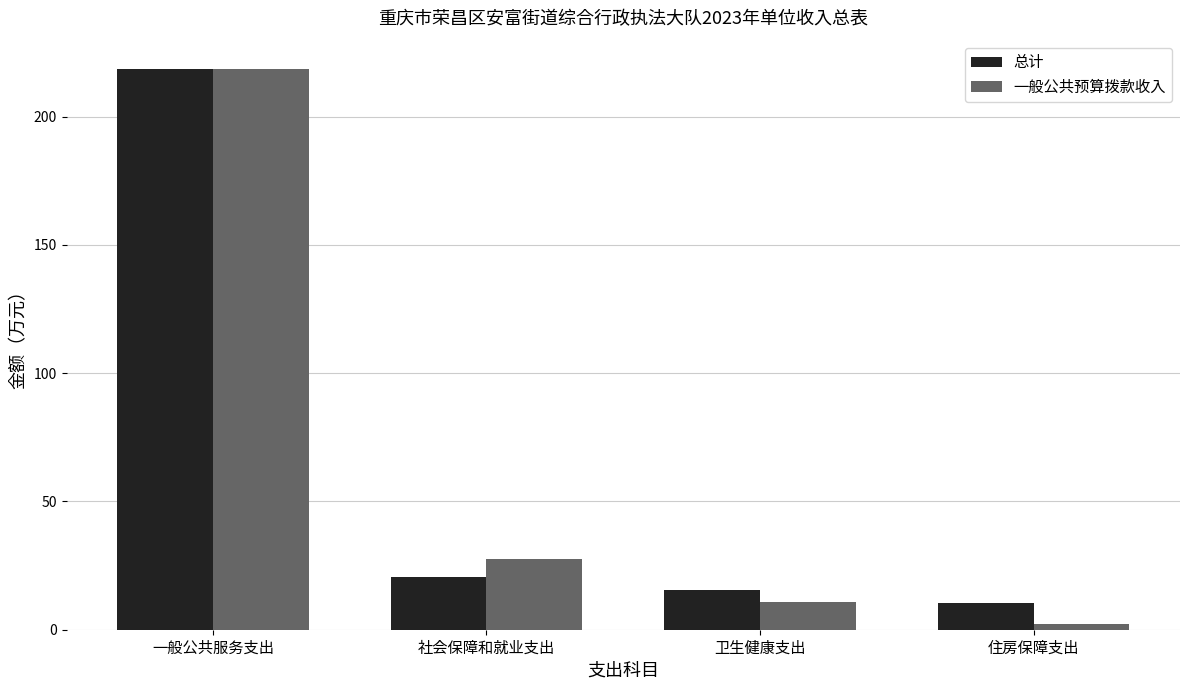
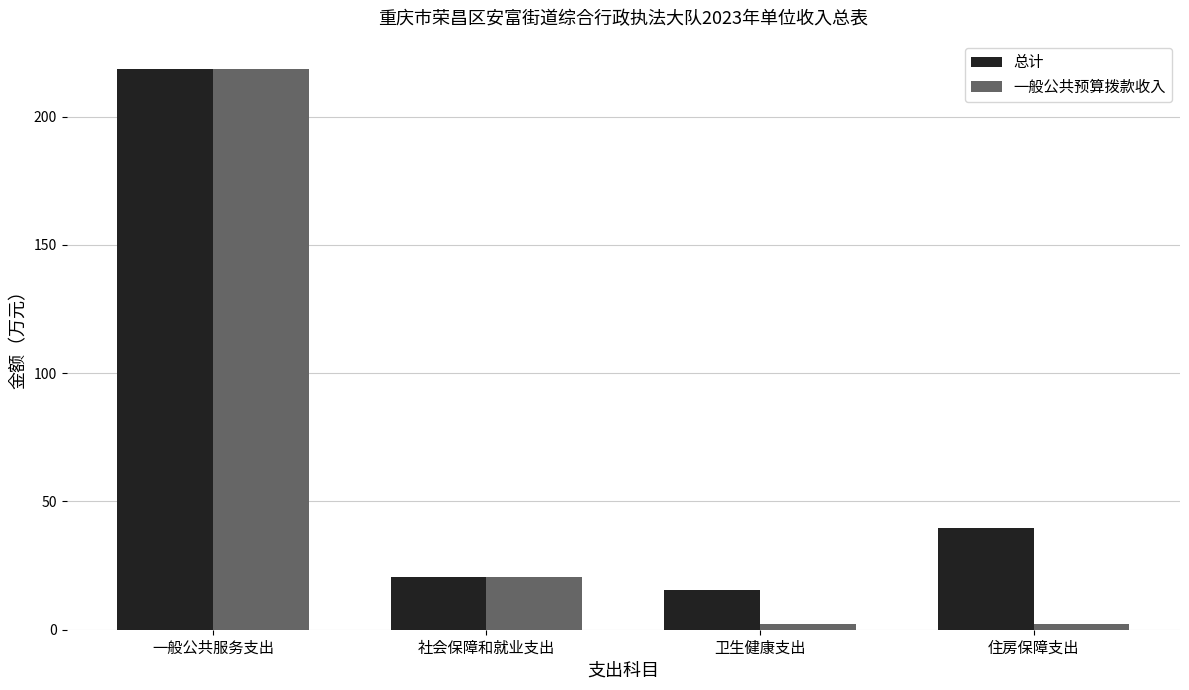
一般公共预算拨款收入, 社会保障和就业支出: 27 -> 21
一般公共预算拨款收入, 卫生健康支出: 11 -> 2
总计, 住房保障支出: 10 -> 40
